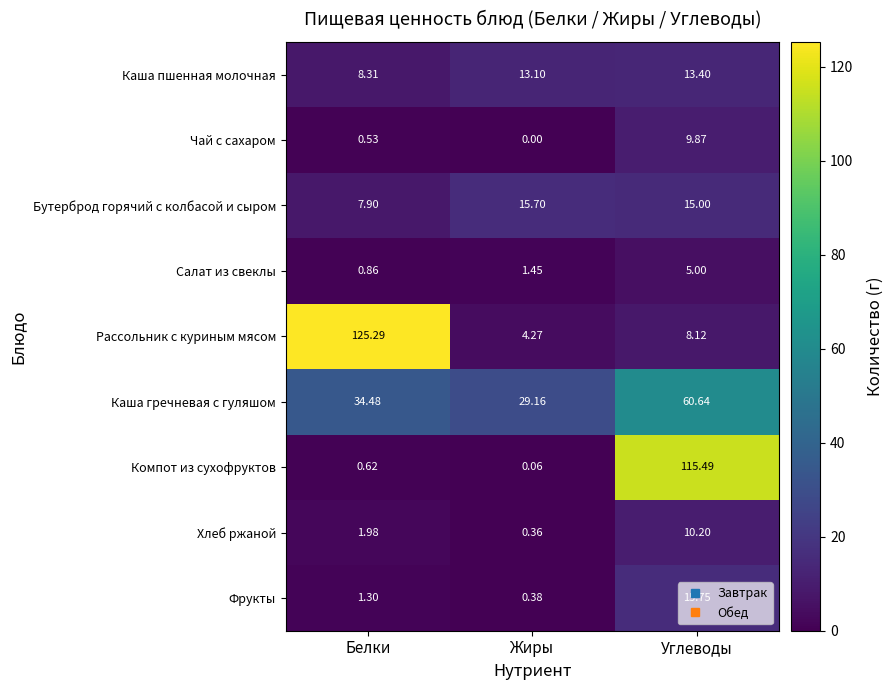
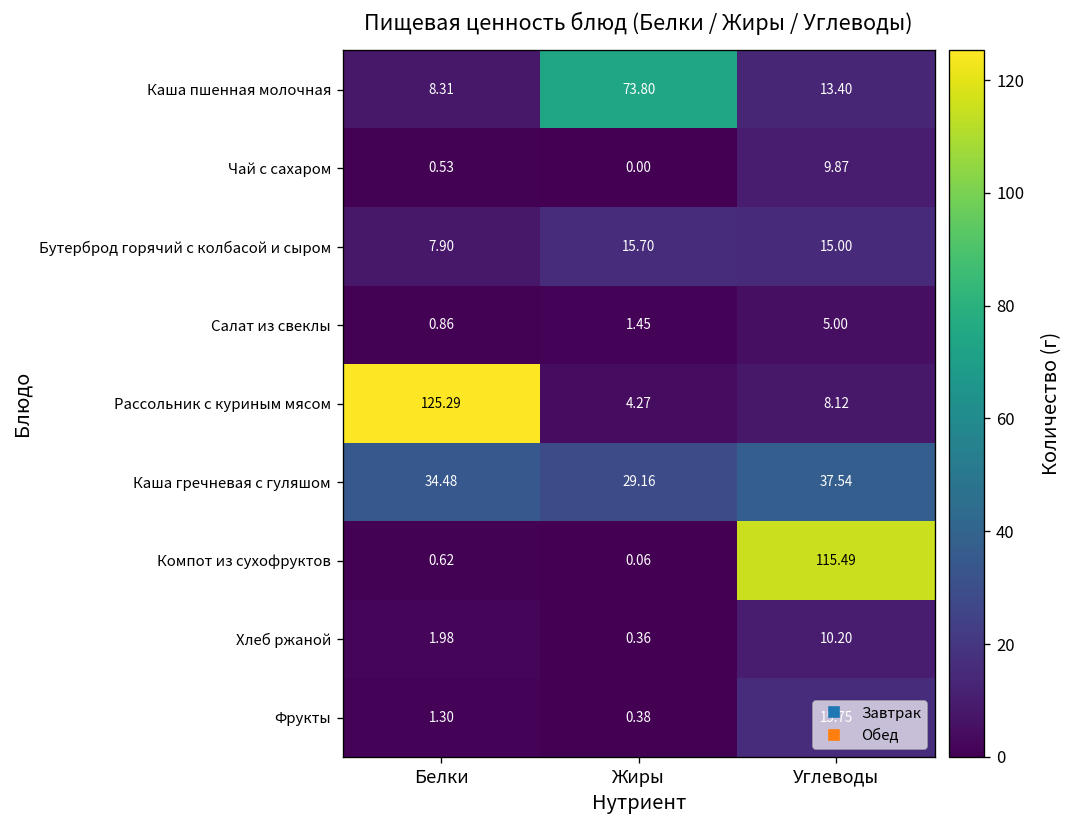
Каша пшенная молочная, Жиры: 13.10 -> 73.80
Каша гречневая с гуляшом, Углеводы: 60.64 -> 37.54
